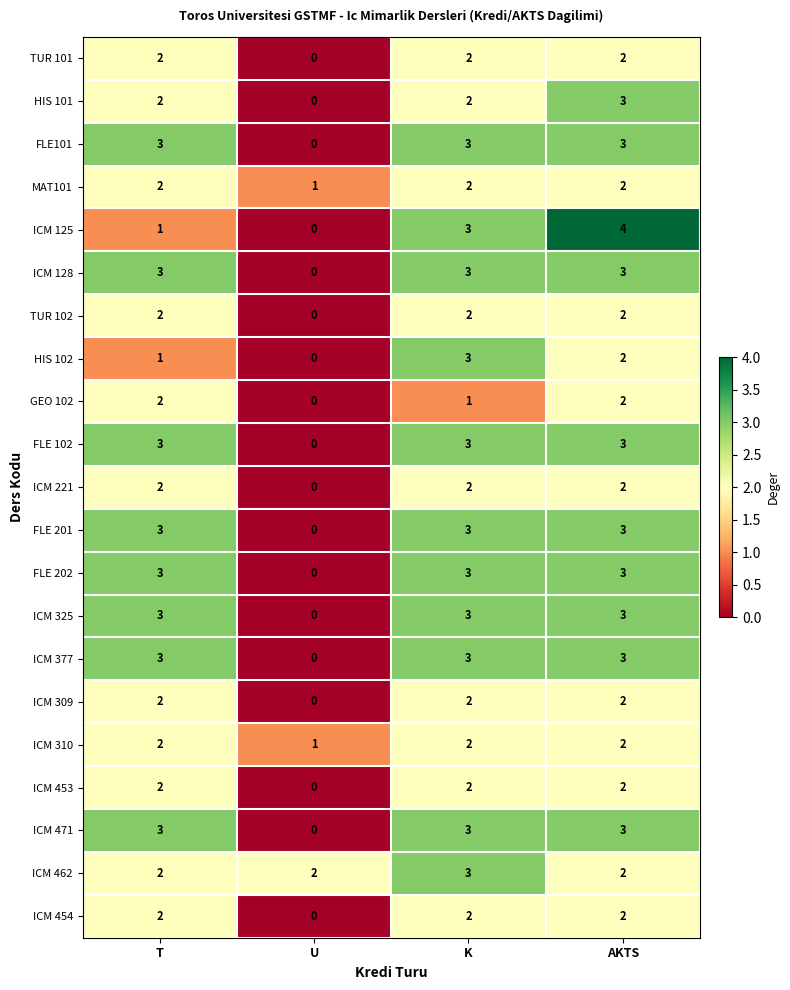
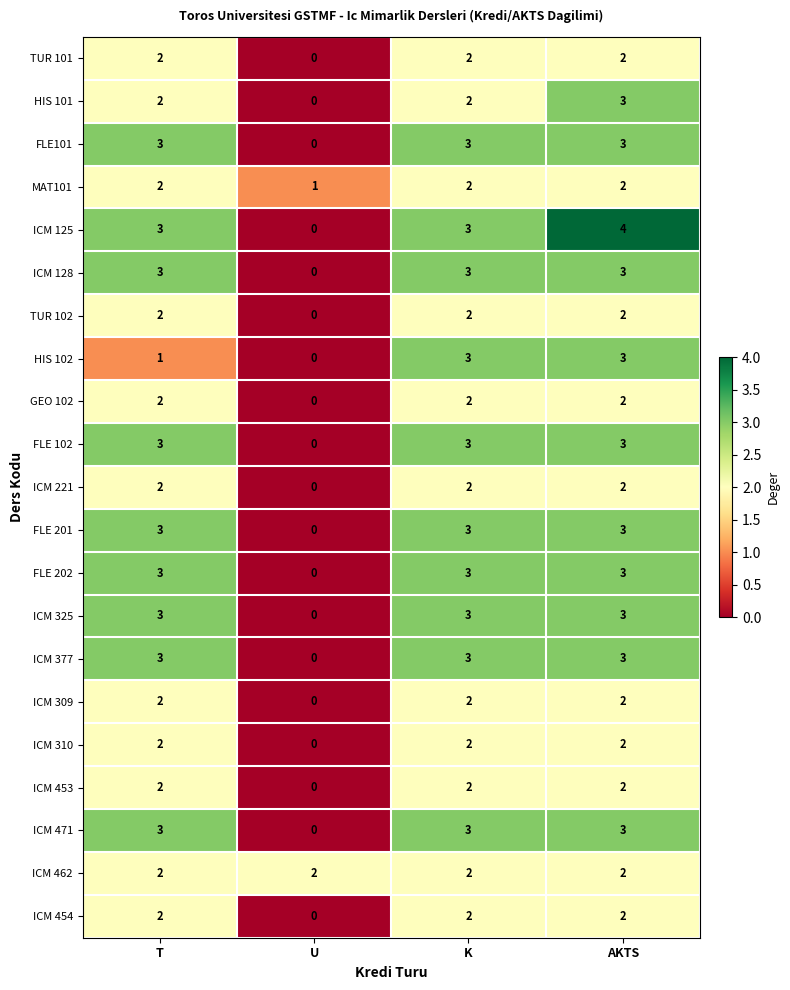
ICM 125, T: 1 -> 3
HIS 102, AKTS: 2 -> 3
GEO 102, K: 1 -> 2
ICM 310, U: 1 -> 0
ICM 462, K: 3 -> 2
